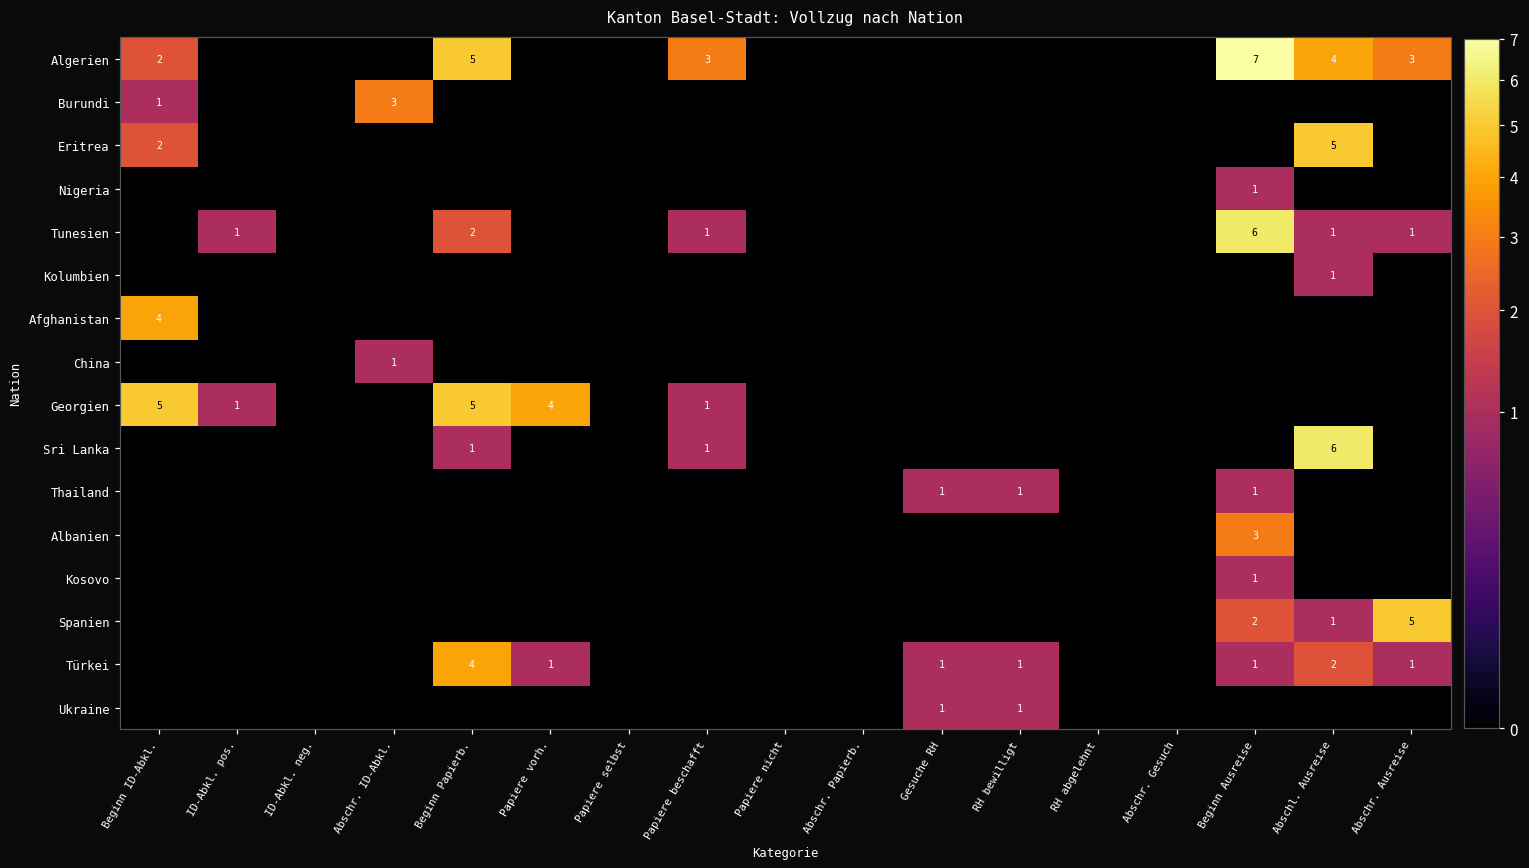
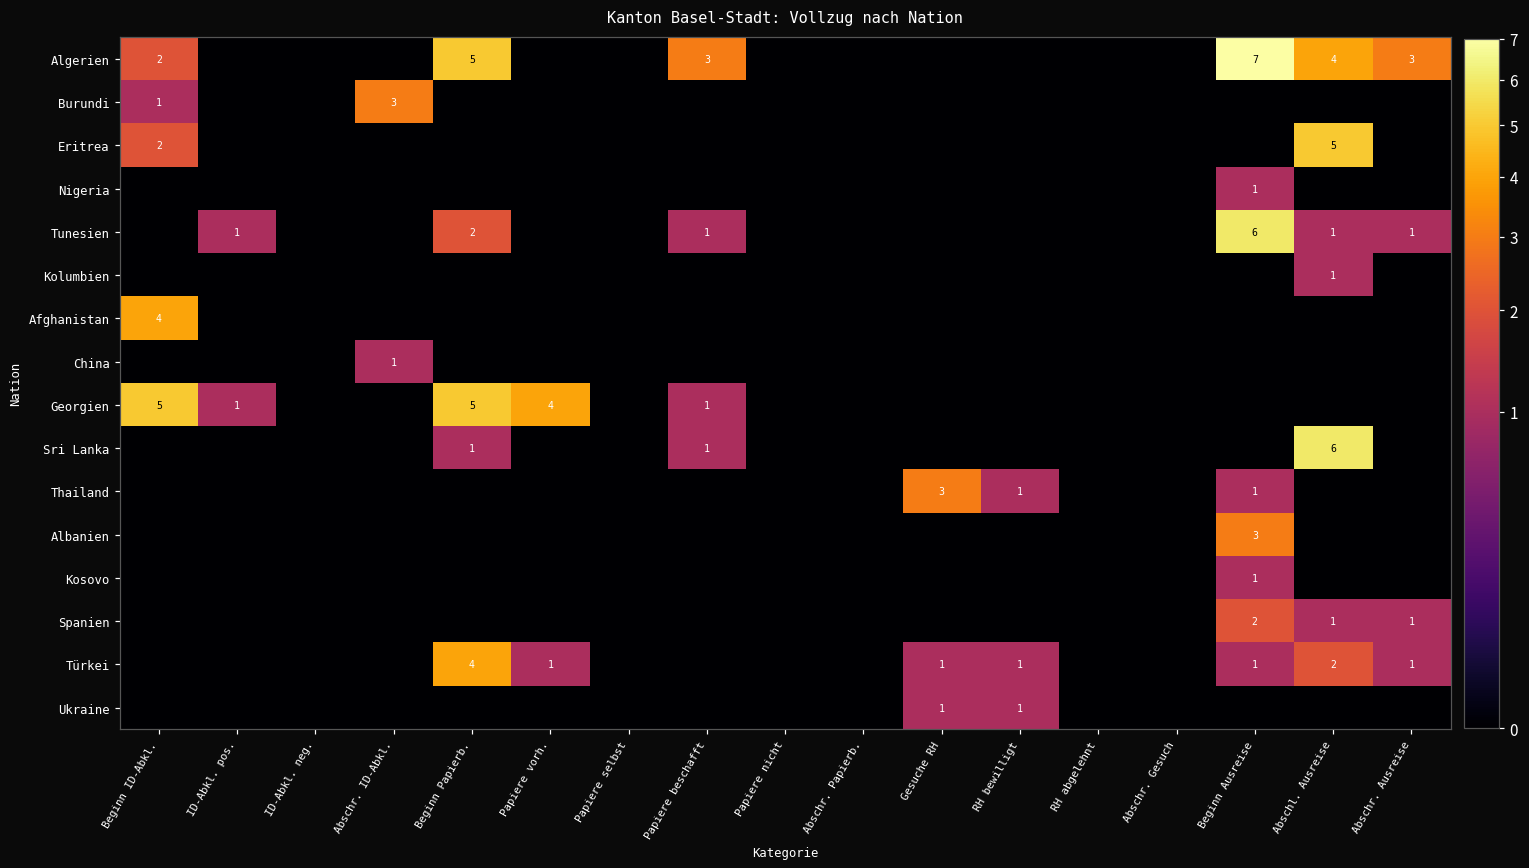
Thailand, Gesuche RH: 1 -> 3
Spanien, Abschr. Ausreise: 5 -> 1
